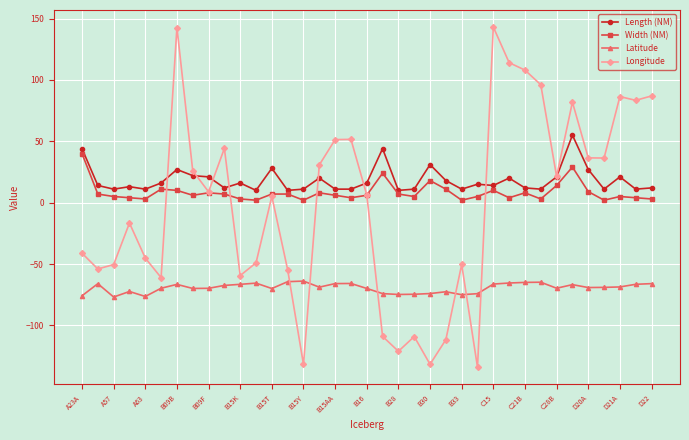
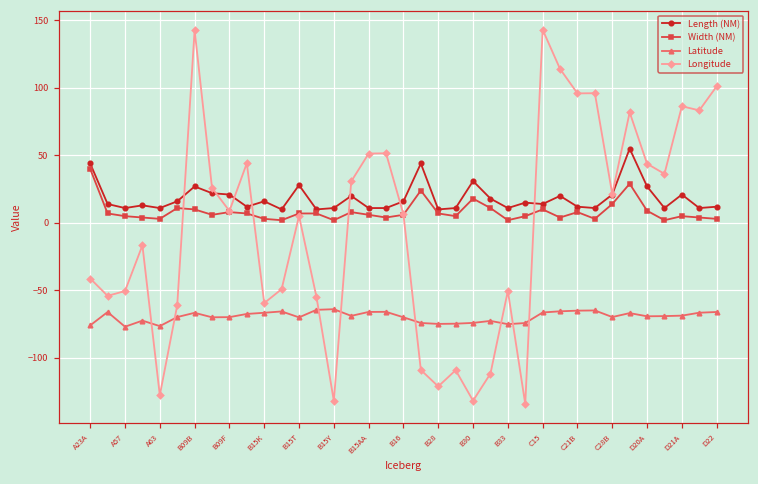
Longitude, A63: -45 -> -128
Longitude, C21B: 108 -> 96
Longitude, D20A: 36 -> 44
Longitude, D22: 87 -> 101
